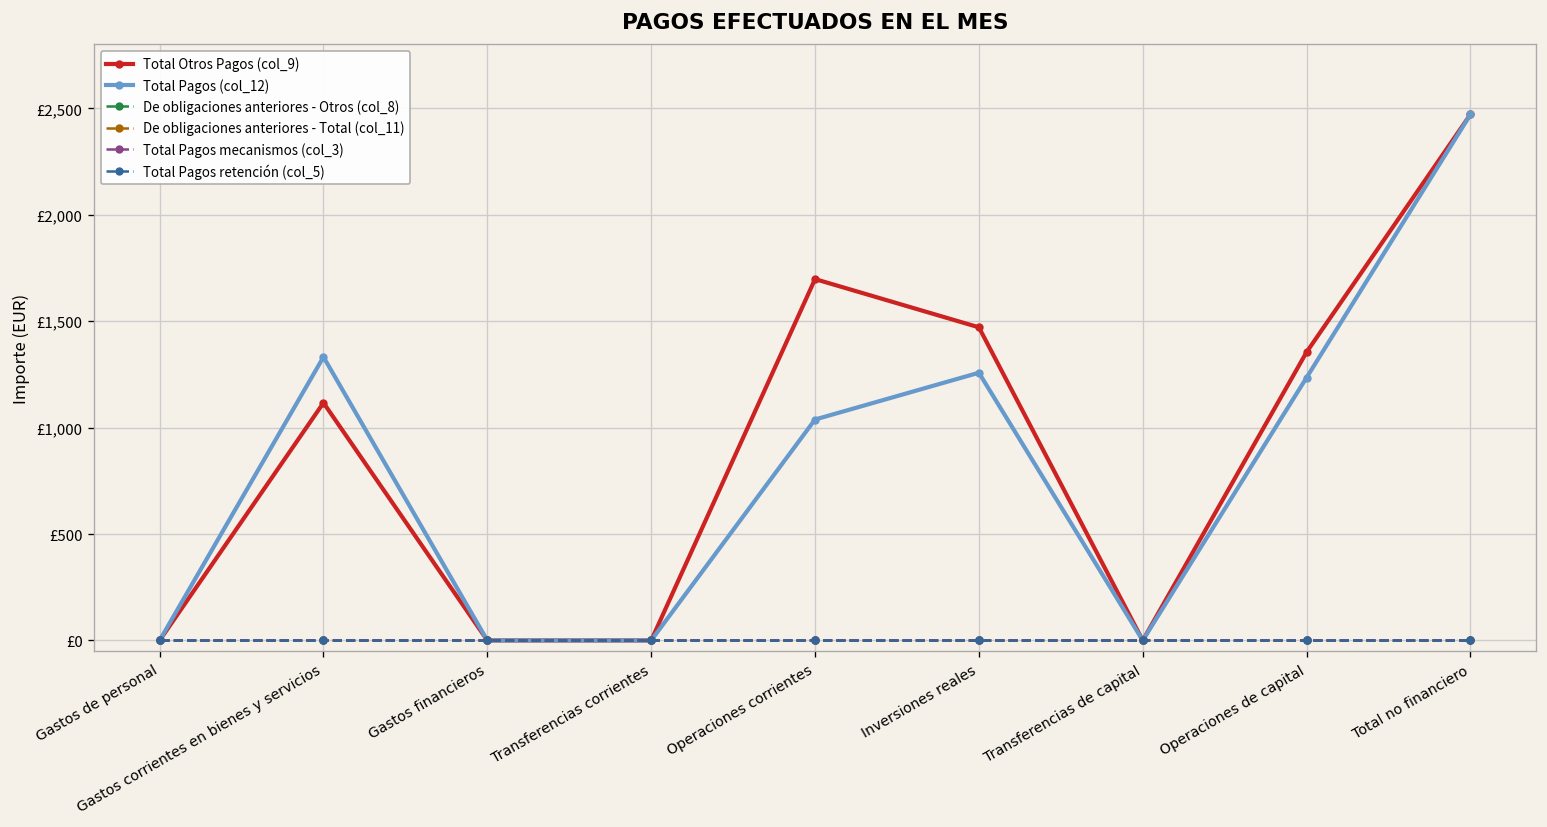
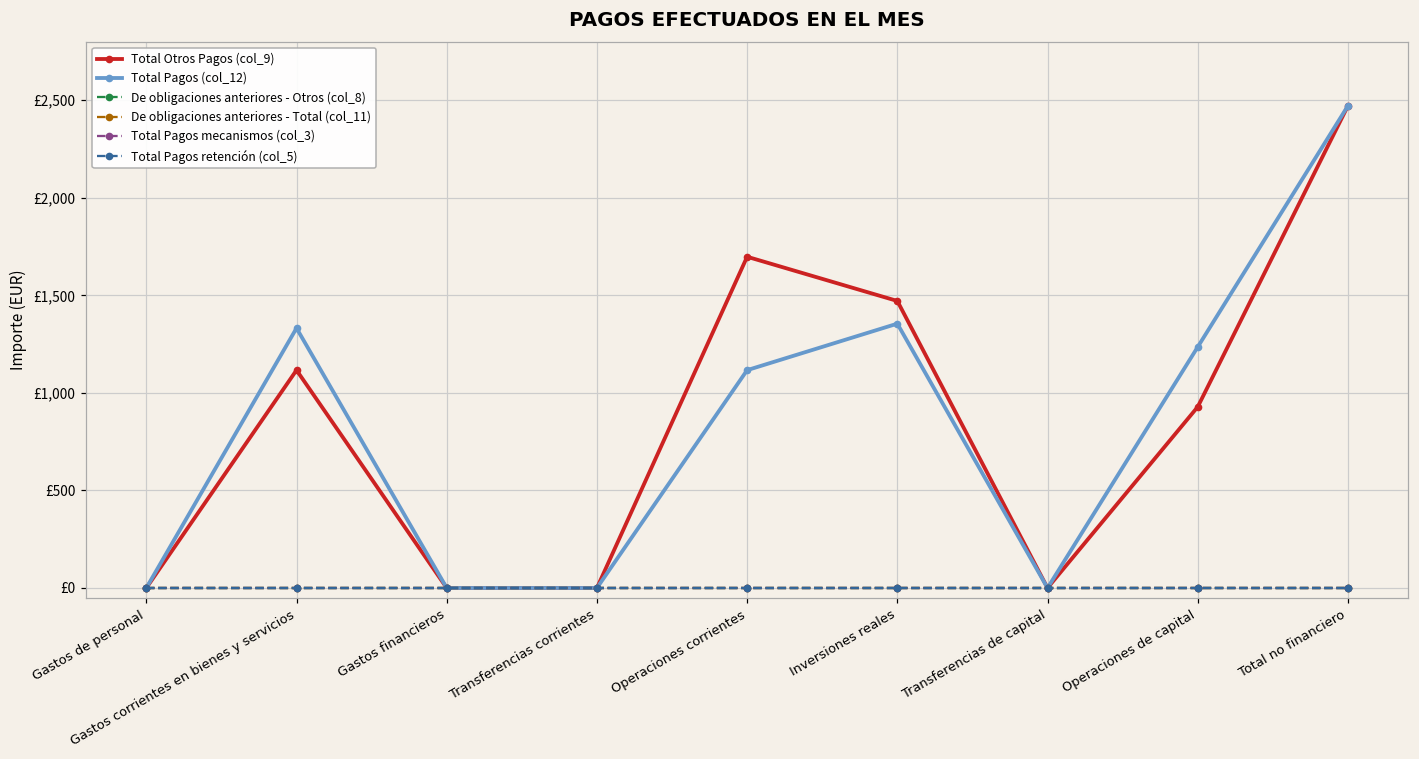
Total Pagos (col_12), Operaciones corrientes: £1,040 -> £1,120
Total Pagos (col_12), Inversiones reales: £1,260 -> £1,350
Total Otros Pagos (col_9), Operaciones de capital: £1,350 -> £930
